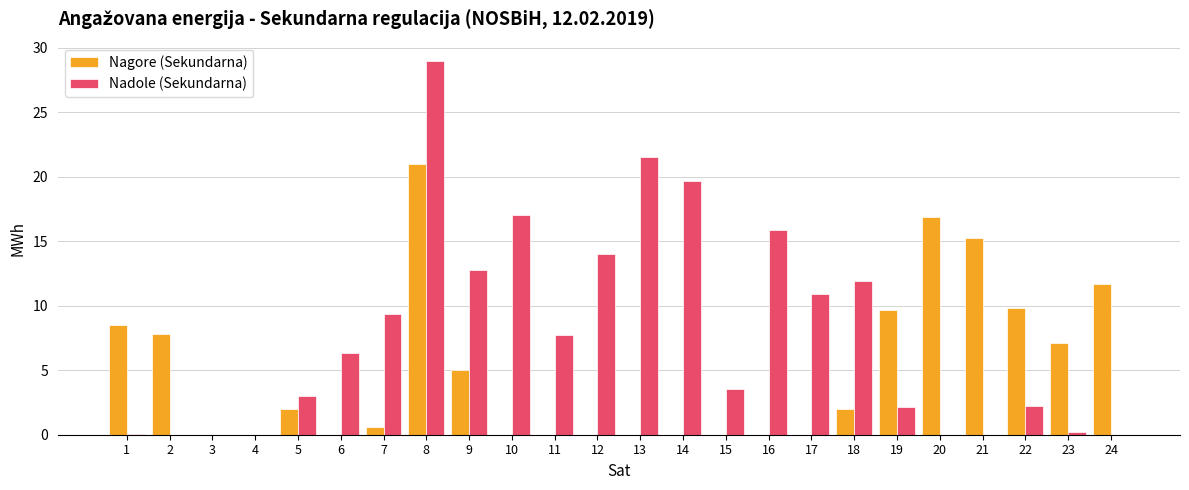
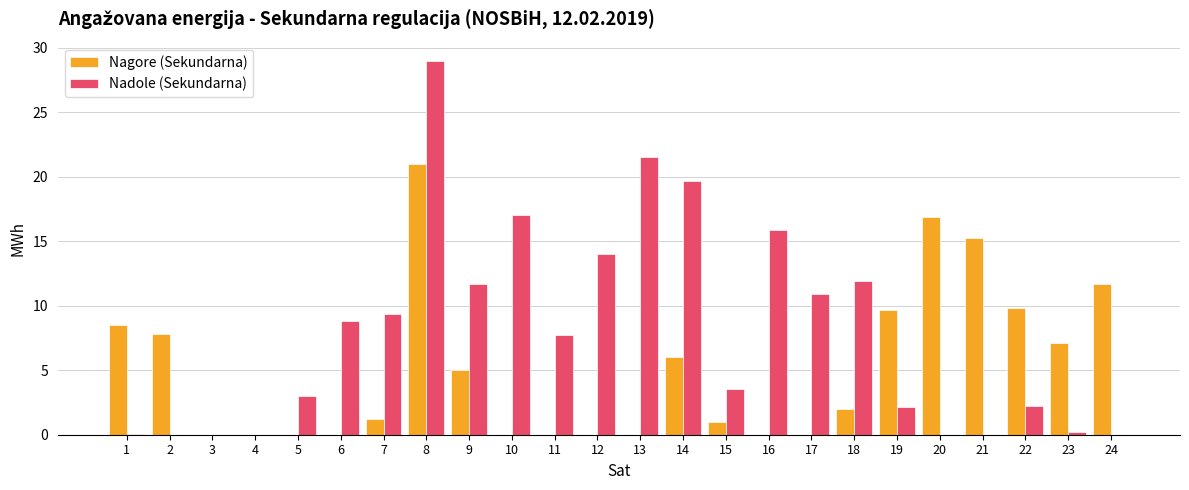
Nagore (Sekundarna), 5: 2 -> 0
Nadole (Sekundarna), 6: 6.4 -> 8.8
Nagore (Sekundarna), 7: 0.6 -> 1.2
Nadole (Sekundarna), 9: 12.7 -> 11.7
Nagore (Sekundarna), 14: 0 -> 6
Nagore (Sekundarna), 15: 0 -> 1
